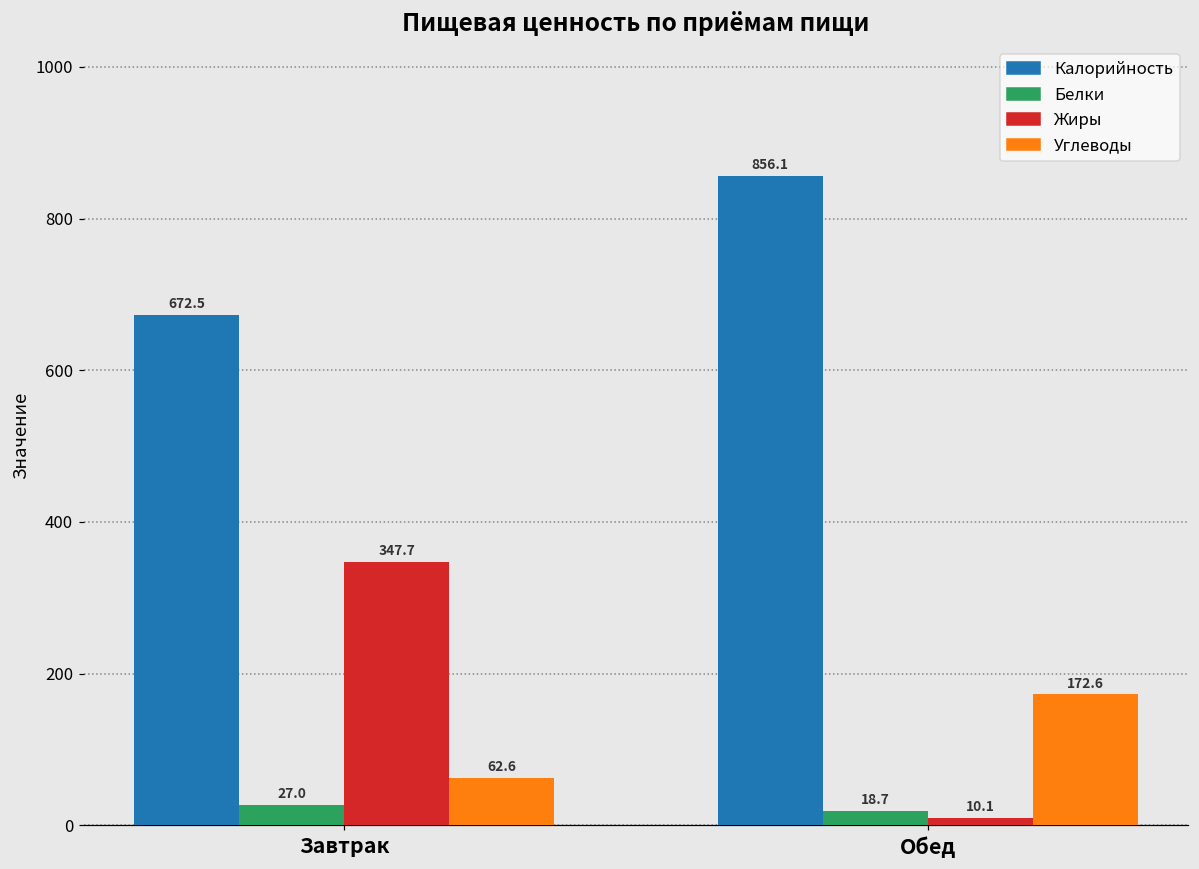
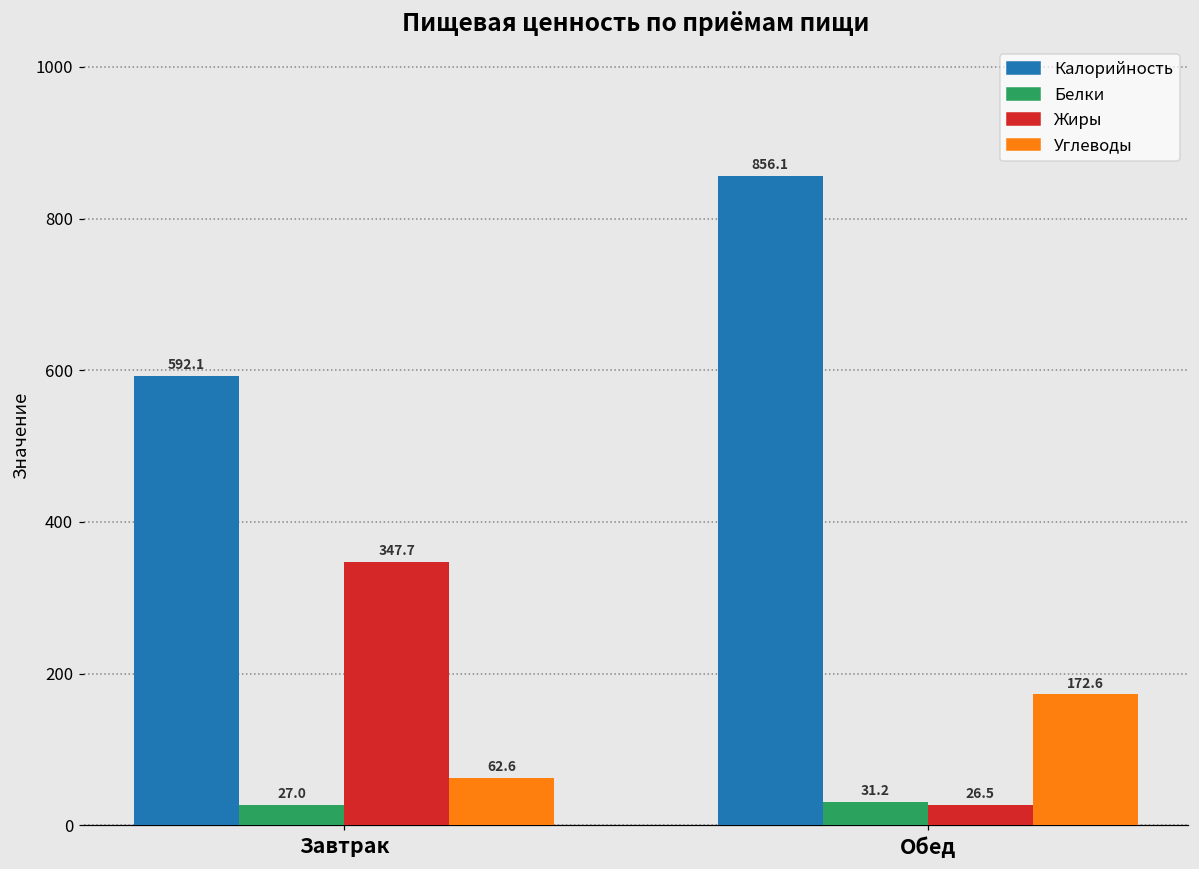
Калорийность, Завтрак: 672.5 -> 592.1
Белки, Обед: 18.7 -> 31.2
Жиры, Обед: 10.1 -> 26.5
